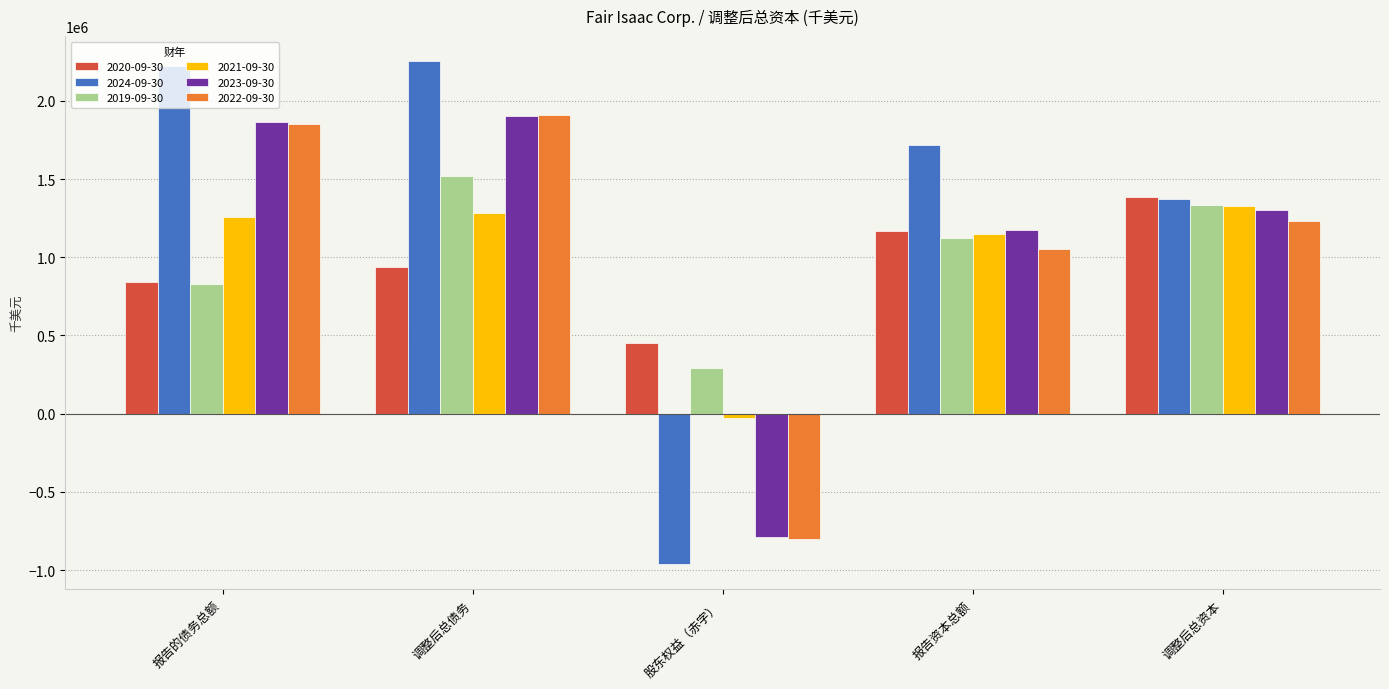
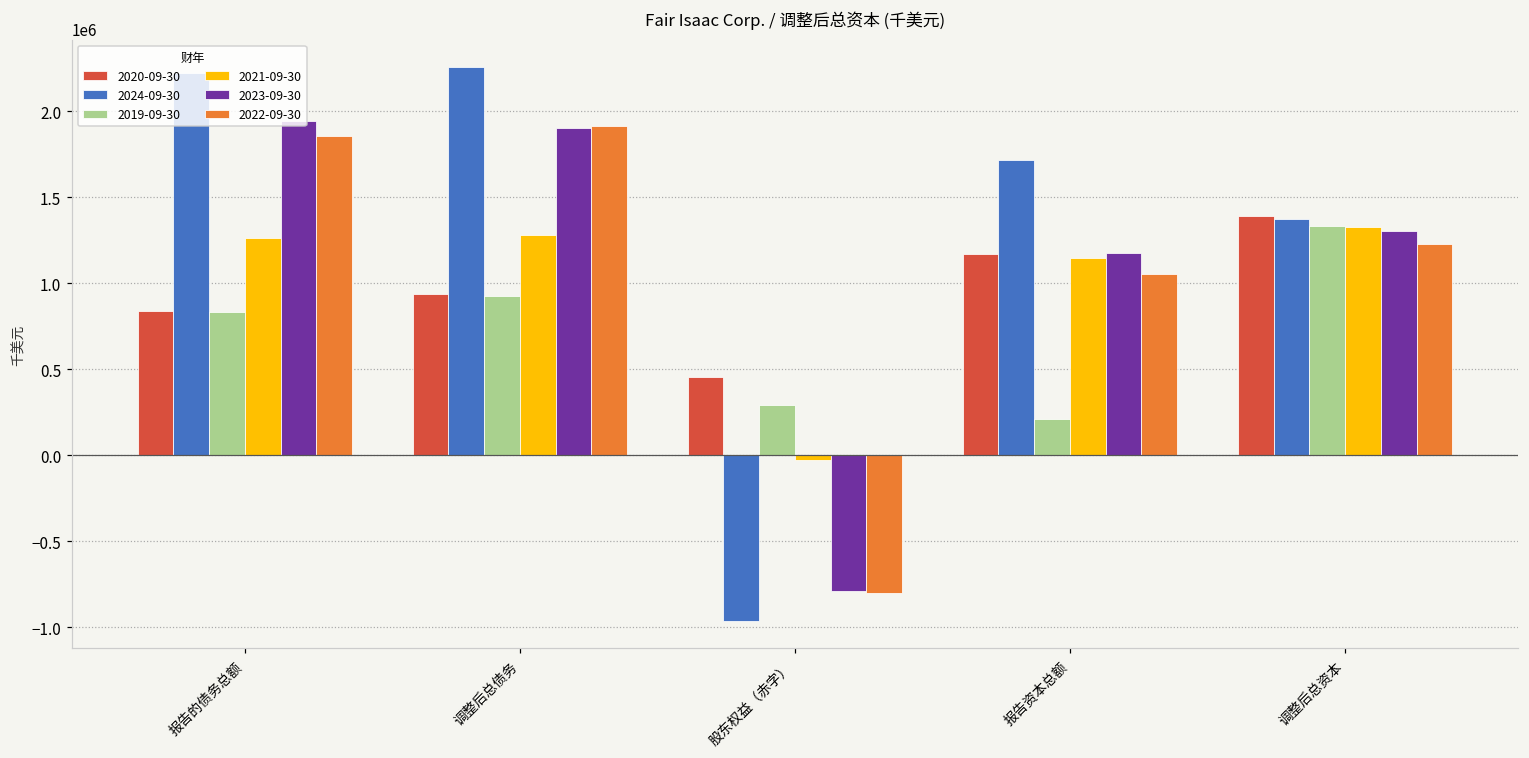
2023-09-30, 报告的债务总额: 1860000 -> 1940000
2019-09-30, 调整后总债务: 1520000 -> 930000
2019-09-30, 报告资本总额: 1120000 -> 210000
